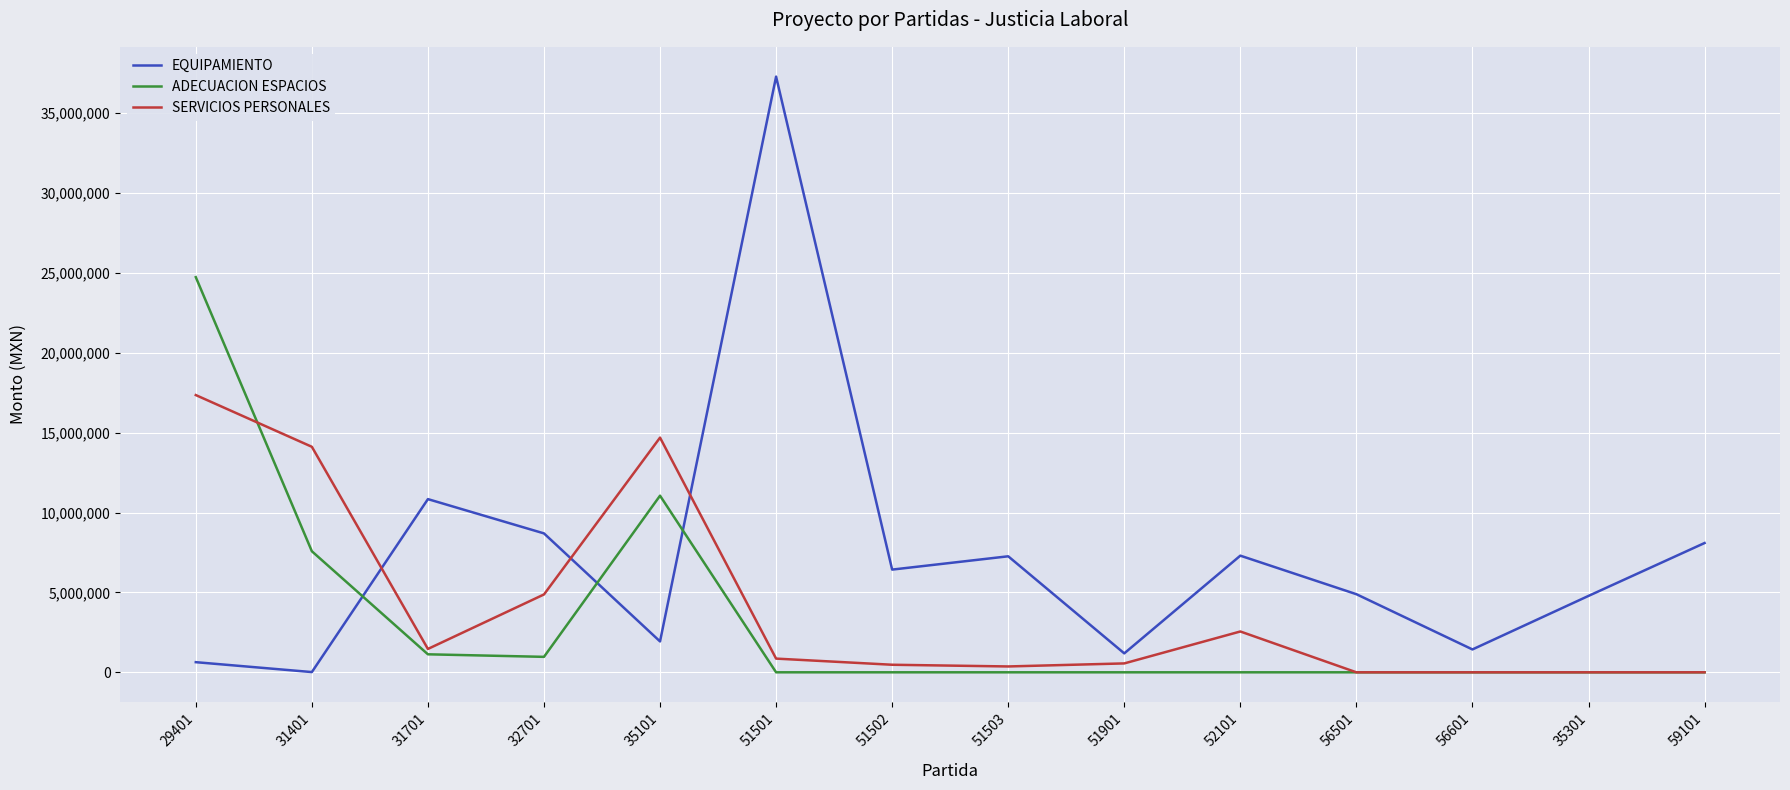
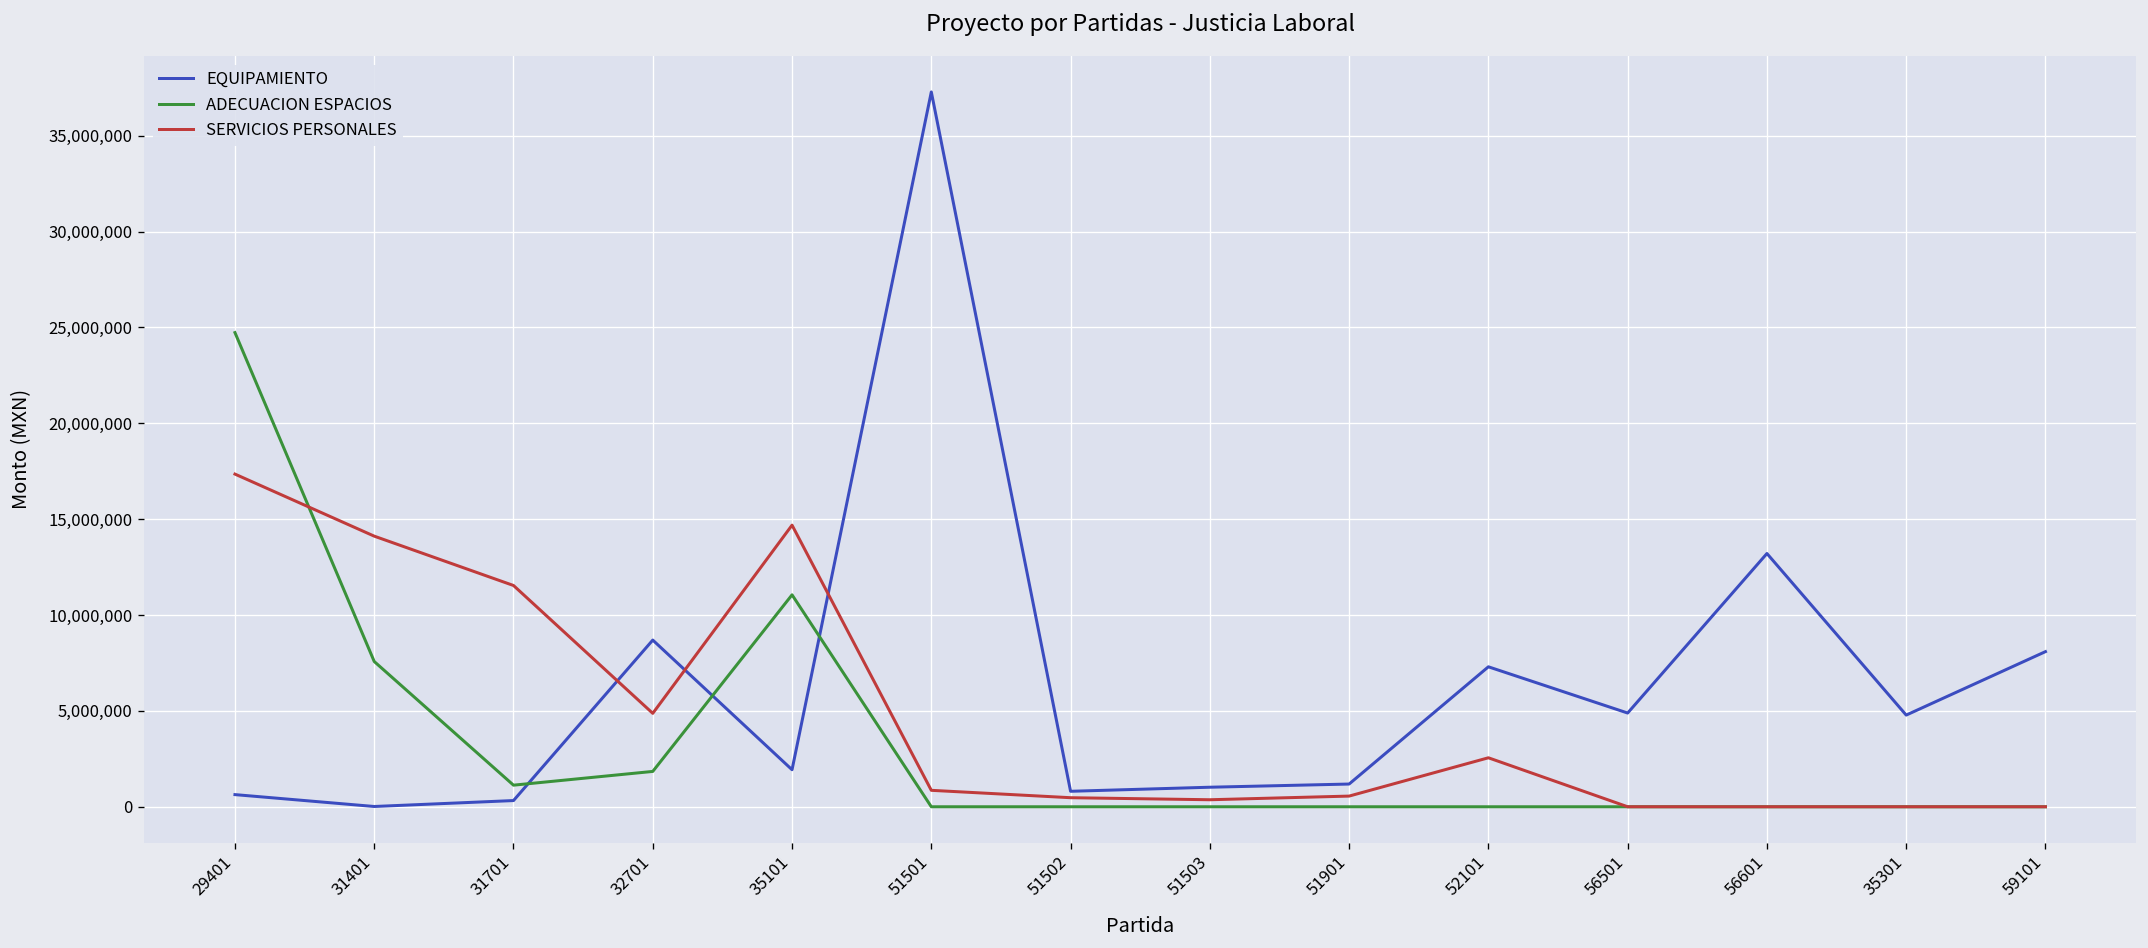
EQUIPAMIENTO, 31701: 10,800,000 -> 300,000
SERVICIOS PERSONALES, 31701: 1,500,000 -> 11,500,000
ADECUACION ESPACIOS, 32701: 1,000,000 -> 1,800,000
EQUIPAMIENTO, 51502: 6,400,000 -> 800,000
EQUIPAMIENTO, 51503: 7,300,000 -> 1,000,000
EQUIPAMIENTO, 56601: 1,400,000 -> 13,200,000
